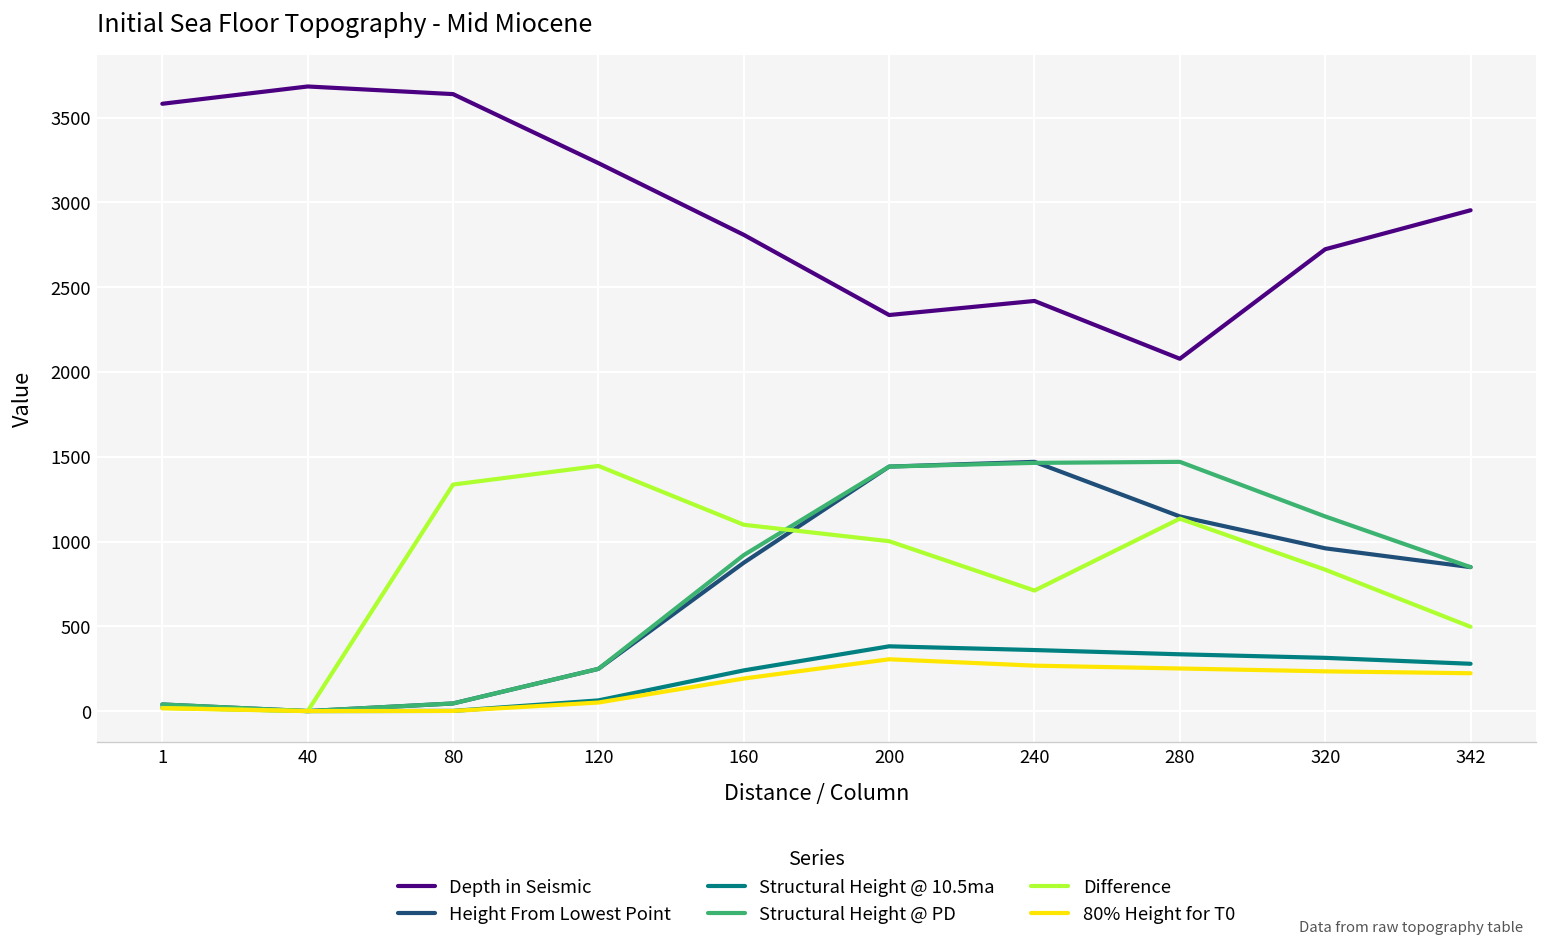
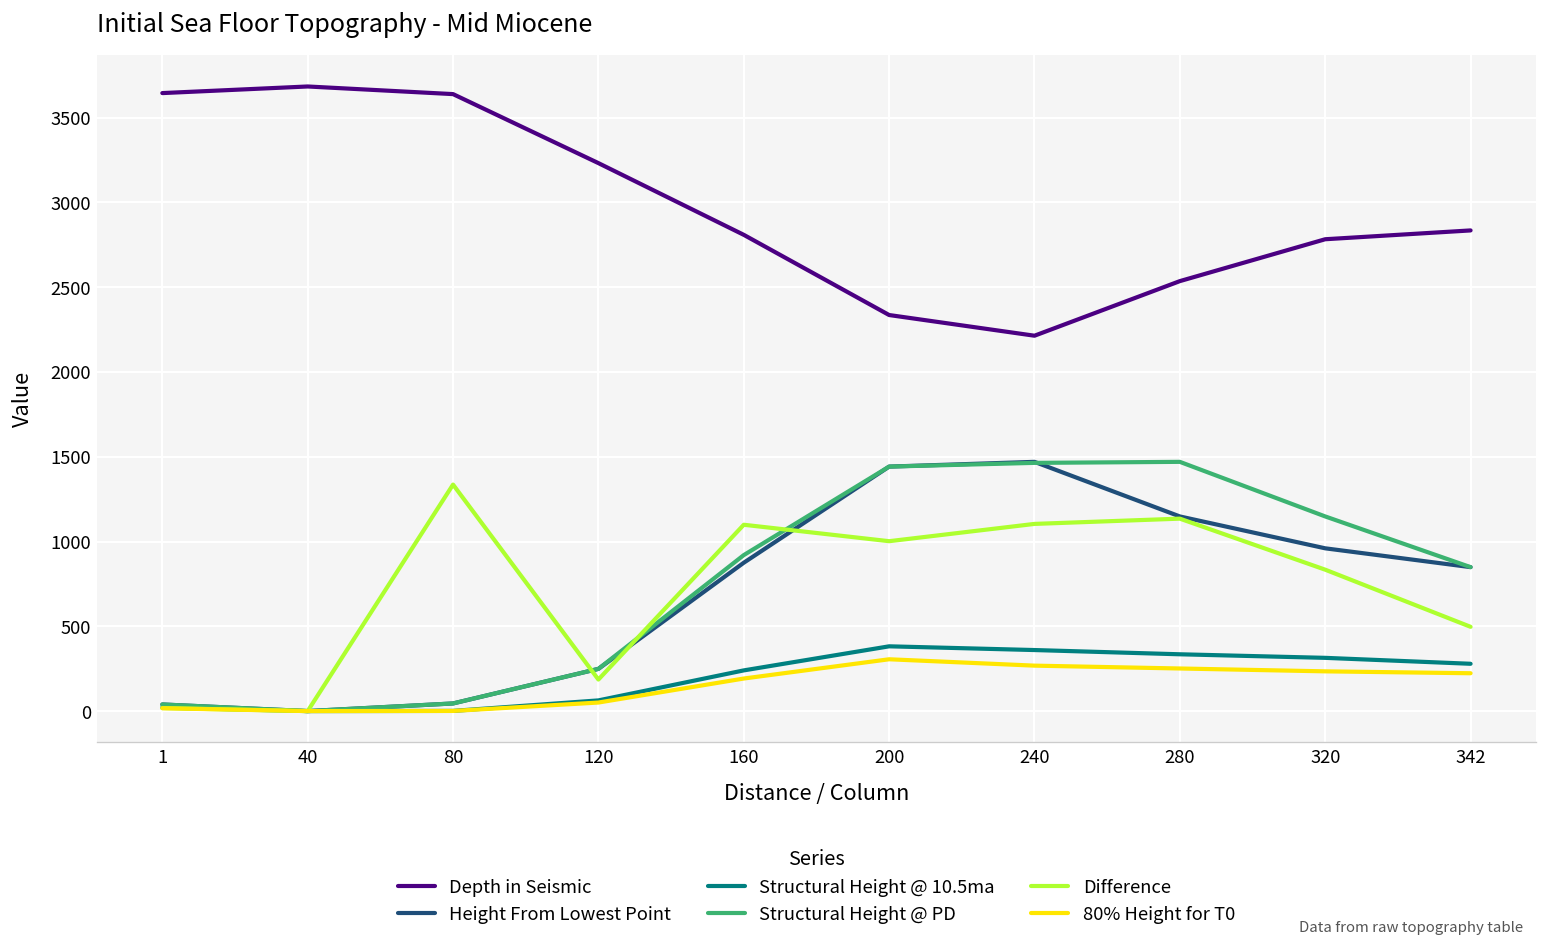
Depth in Seismic, 1: 3580 -> 3650
Difference, 120: 1450 -> 190
Depth in Seismic, 240: 2420 -> 2210
Difference, 240: 710 -> 1100
Depth in Seismic, 280: 2080 -> 2540
Depth in Seismic, 320: 2720 -> 2780
Depth in Seismic, 342: 2950 -> 2840
